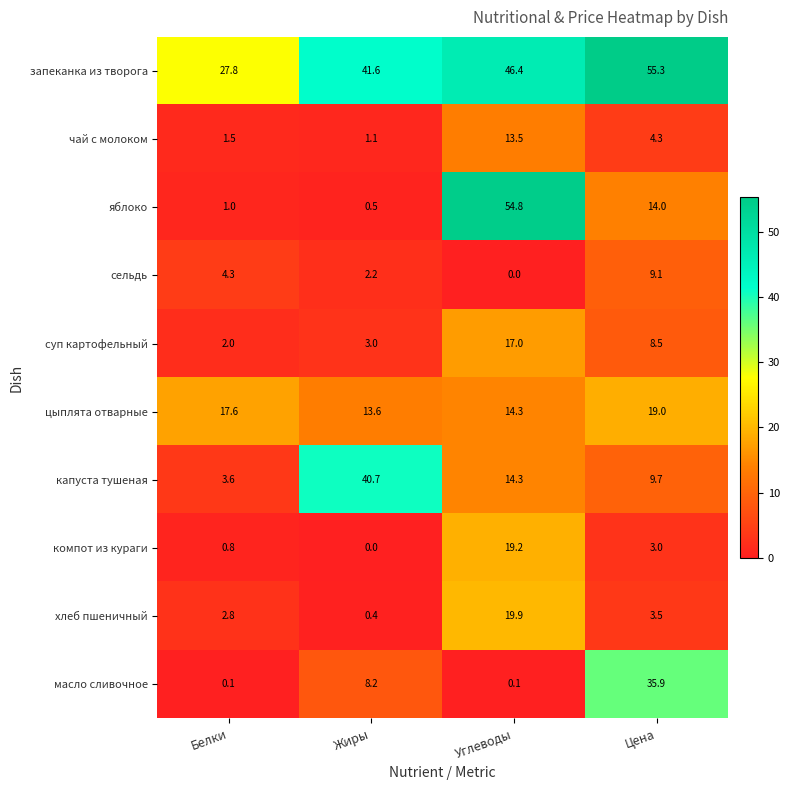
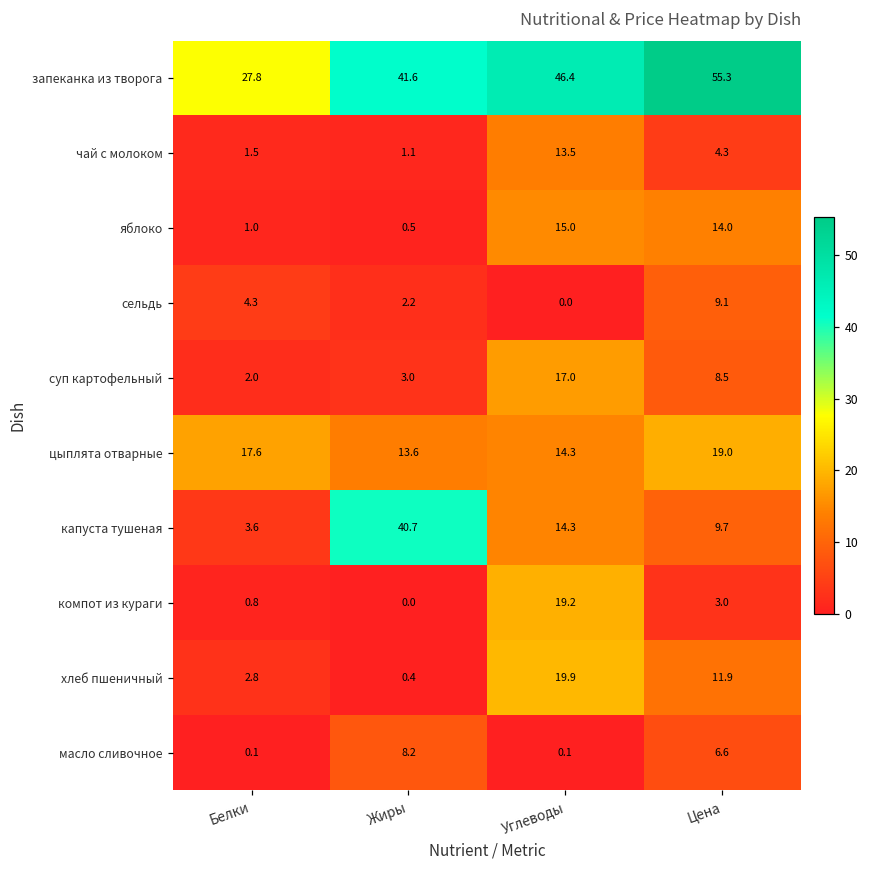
яблоко, Углеводы: 54.8 -> 15.0
хлеб пшеничный, Цена: 3.5 -> 11.9
масло сливочное, Цена: 35.9 -> 6.6
